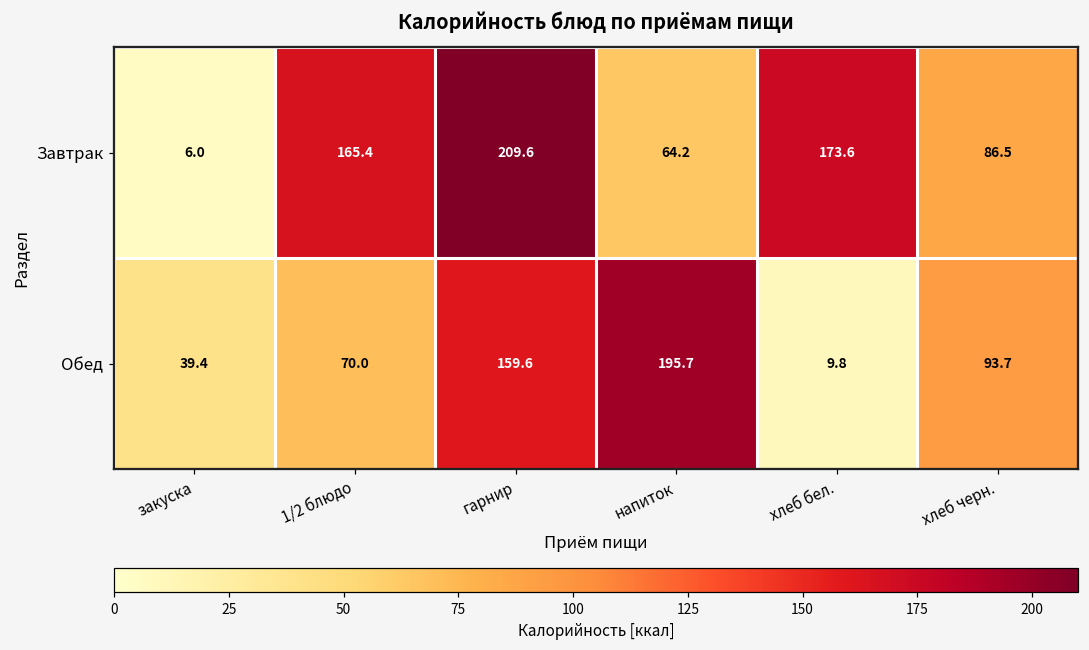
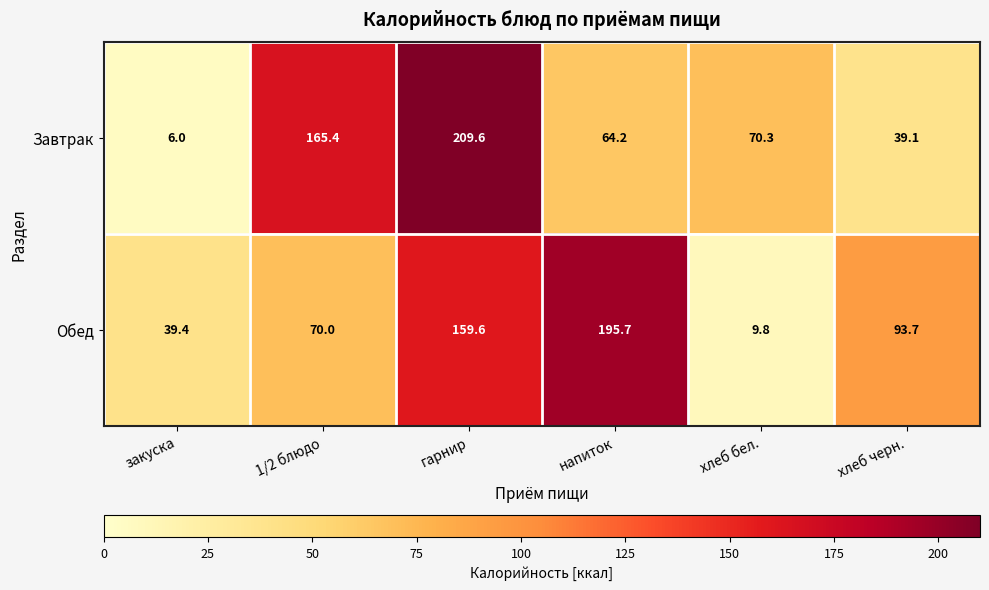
Завтрак, хлеб бел.: 173.6 -> 70.3
Завтрак, хлеб черн.: 86.5 -> 39.1
